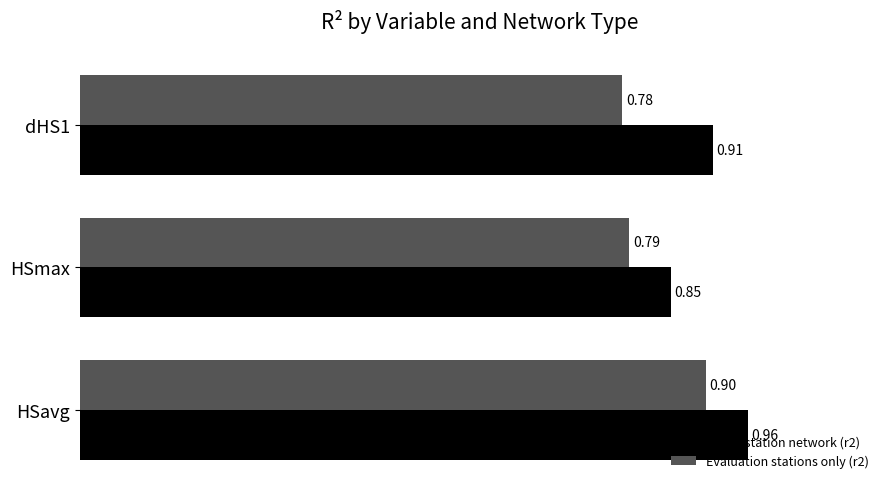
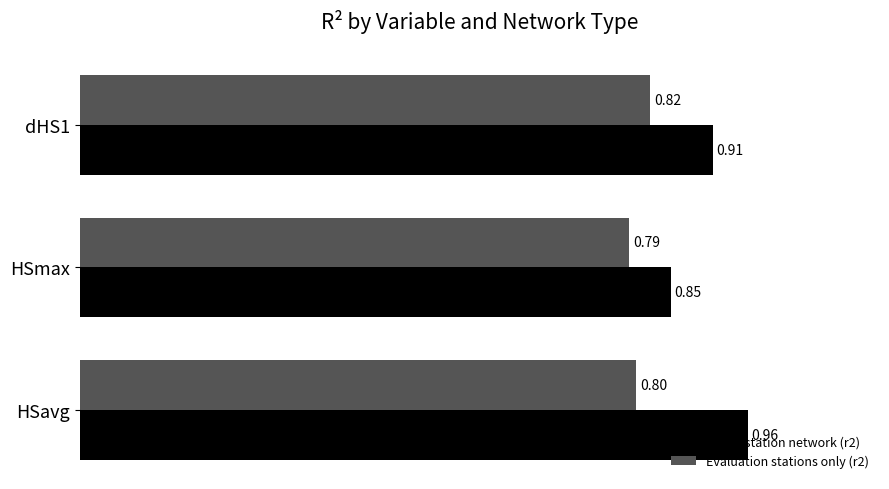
Evaluation stations only (r2), dHS1: 0.78 -> 0.82
Evaluation stations only (r2), HSavg: 0.90 -> 0.80
